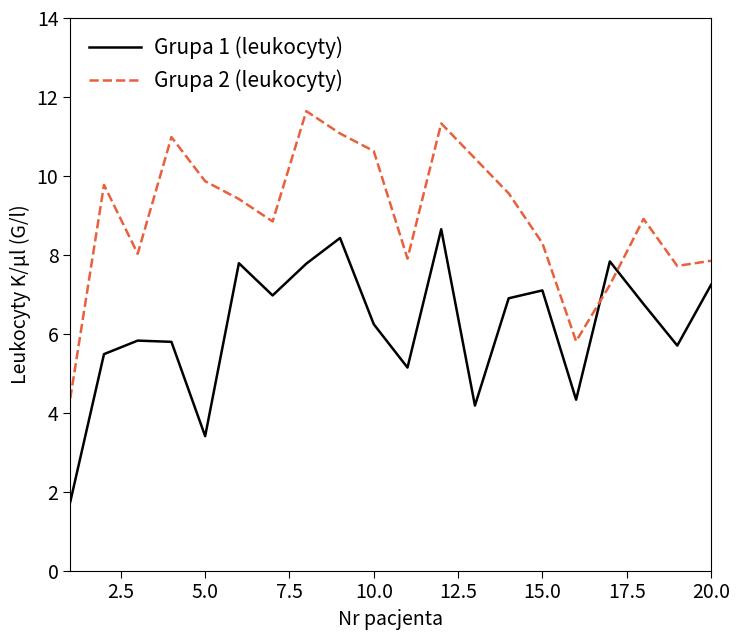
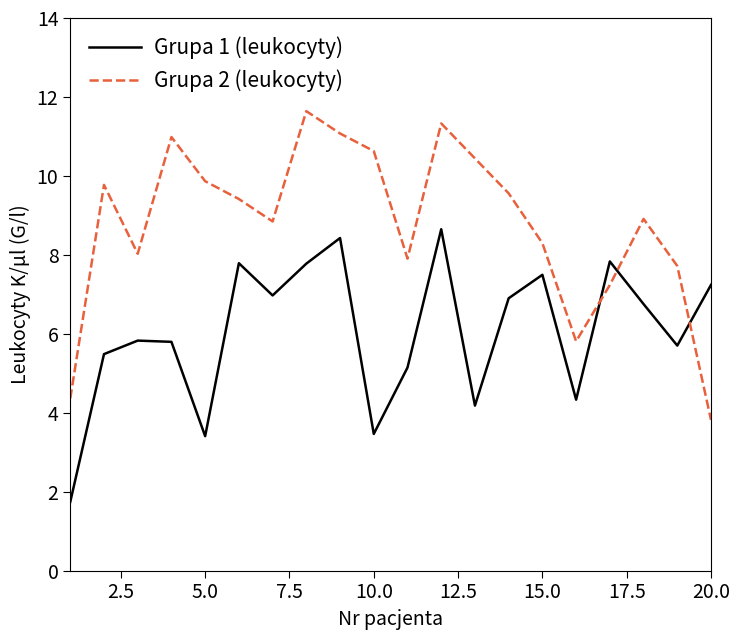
Grupa 1 (leukocyty), 10.0: 6.2 -> 3.5
Grupa 1 (leukocyty), 15.0: 7.1 -> 7.5
Grupa 2 (leukocyty), 20.0: 7.9 -> 3.8
